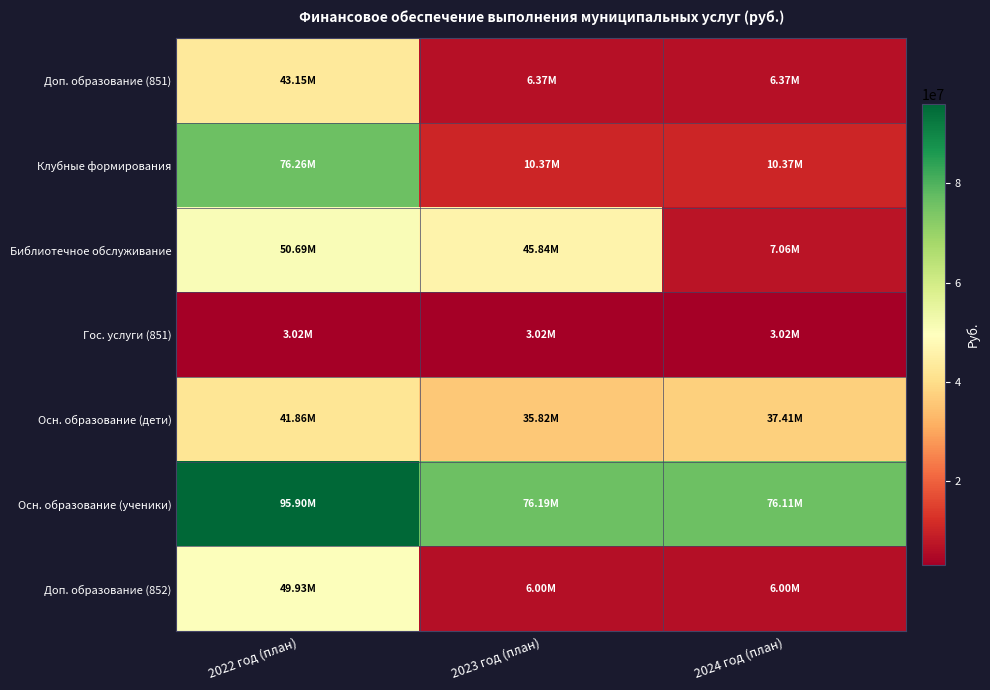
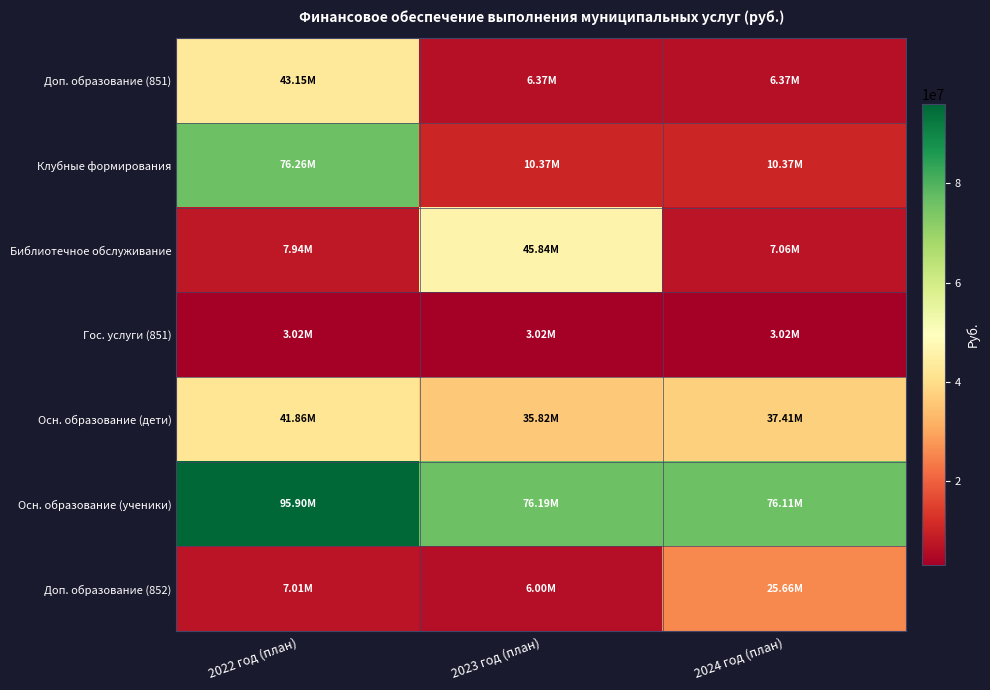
Библиотечное обслуживание, 2022 год (план): 50.69M -> 7.94M
Доп. образование (852), 2022 год (план): 49.93M -> 7.01M
Доп. образование (852), 2024 год (план): 6.00M -> 25.66M
